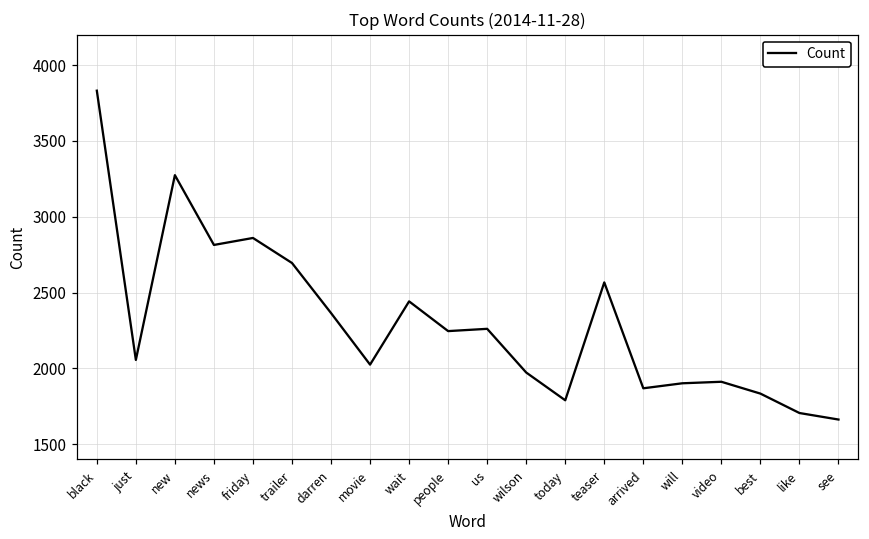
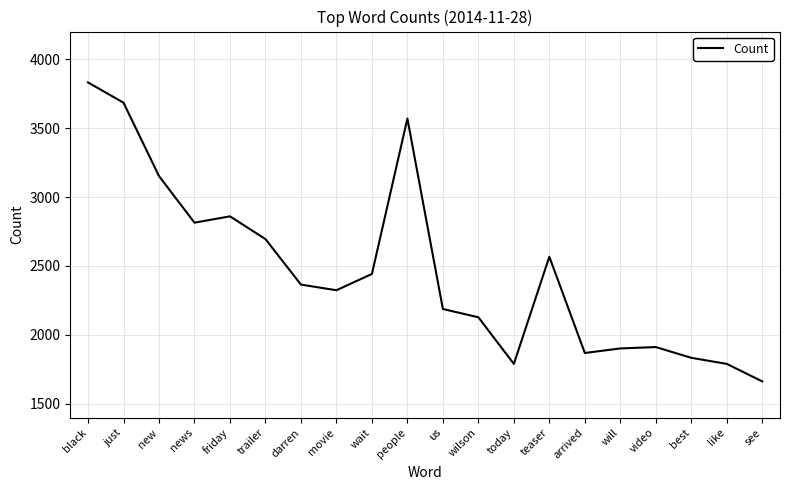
just: 2060 -> 3680
new: 3270 -> 3150
movie: 2030 -> 2320
people: 2250 -> 3570
us: 2260 -> 2190
wilson: 1970 -> 2130
like: 1710 -> 1790
